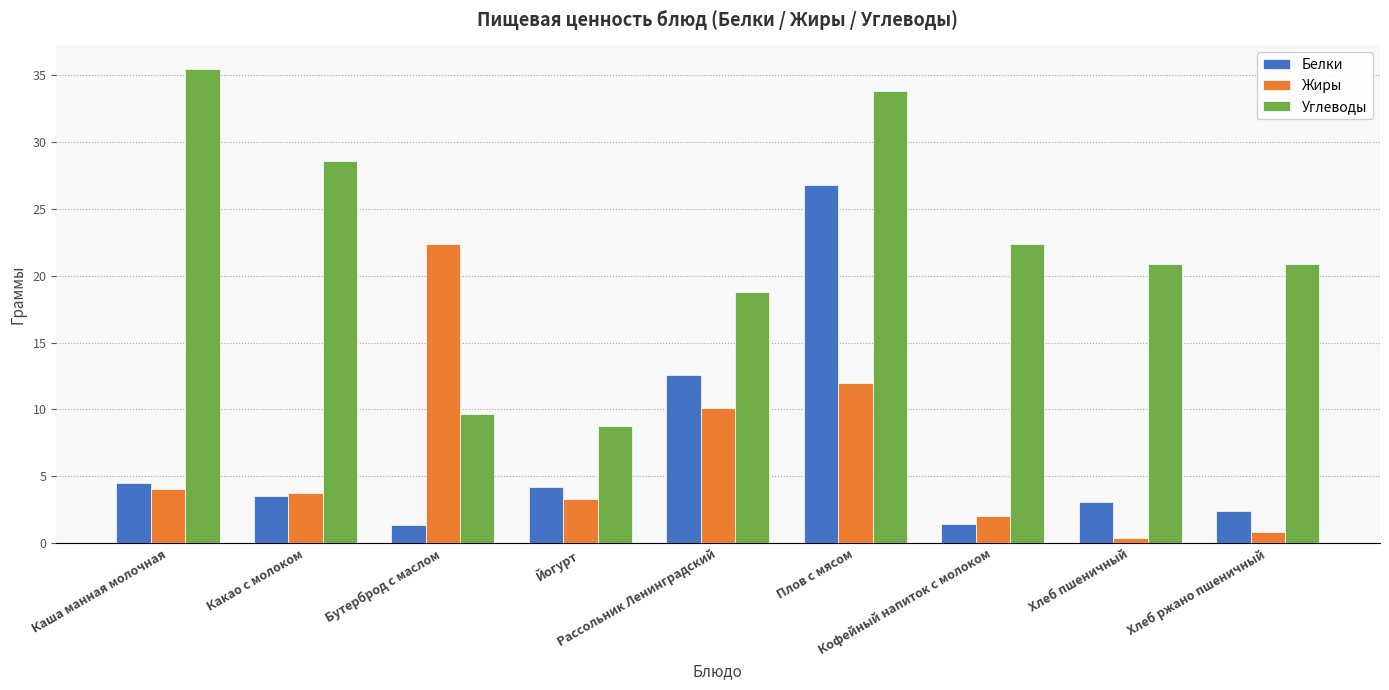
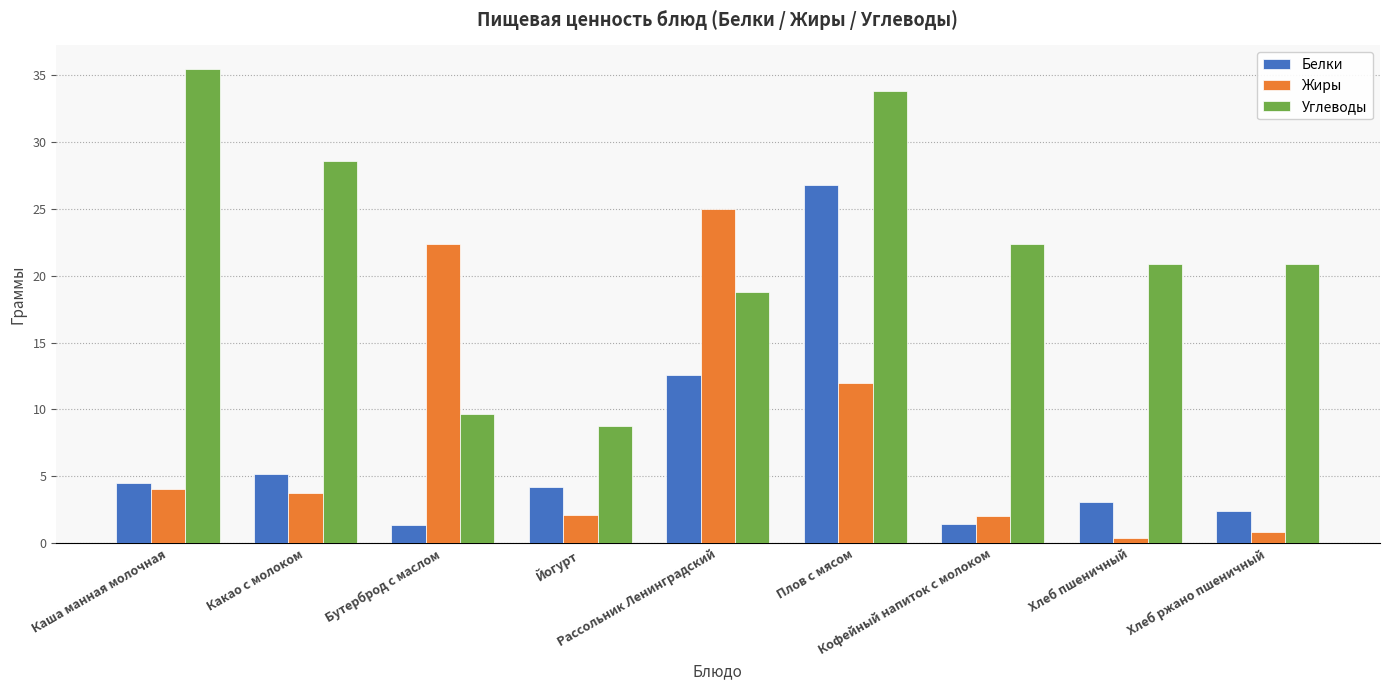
Белки, Какао с молоком: 3.5 -> 5.2
Жиры, Йогурт: 3.3 -> 2.1
Жиры, Рассольник Ленинградский: 10.1 -> 25.0
